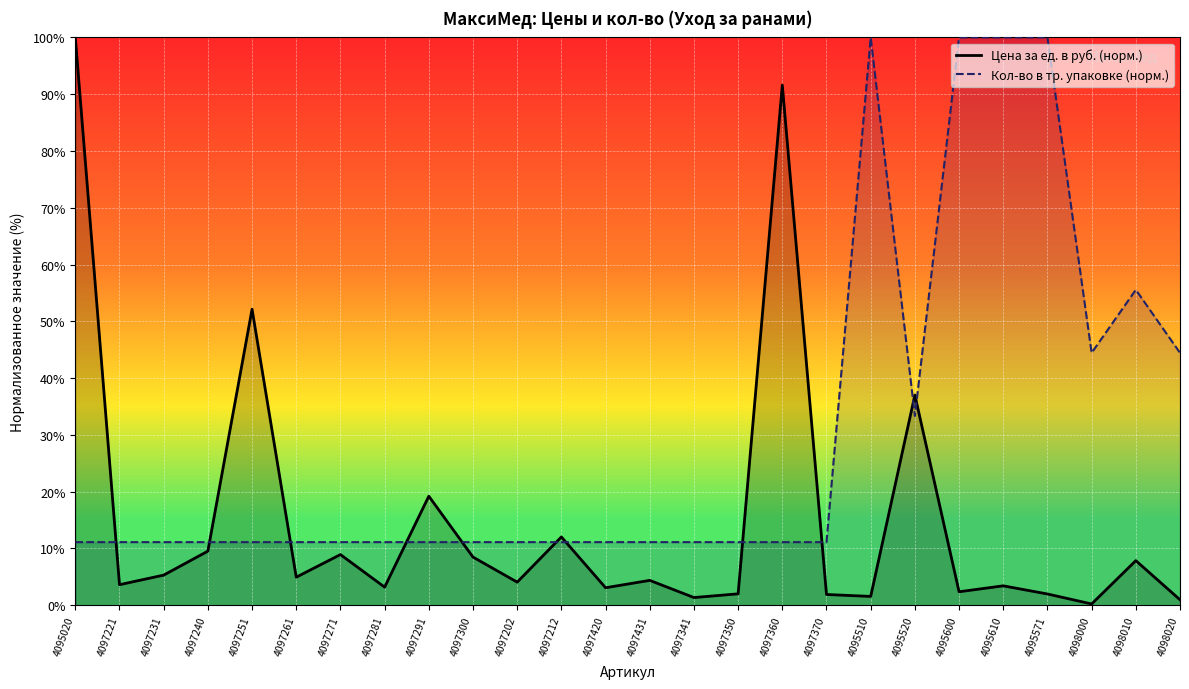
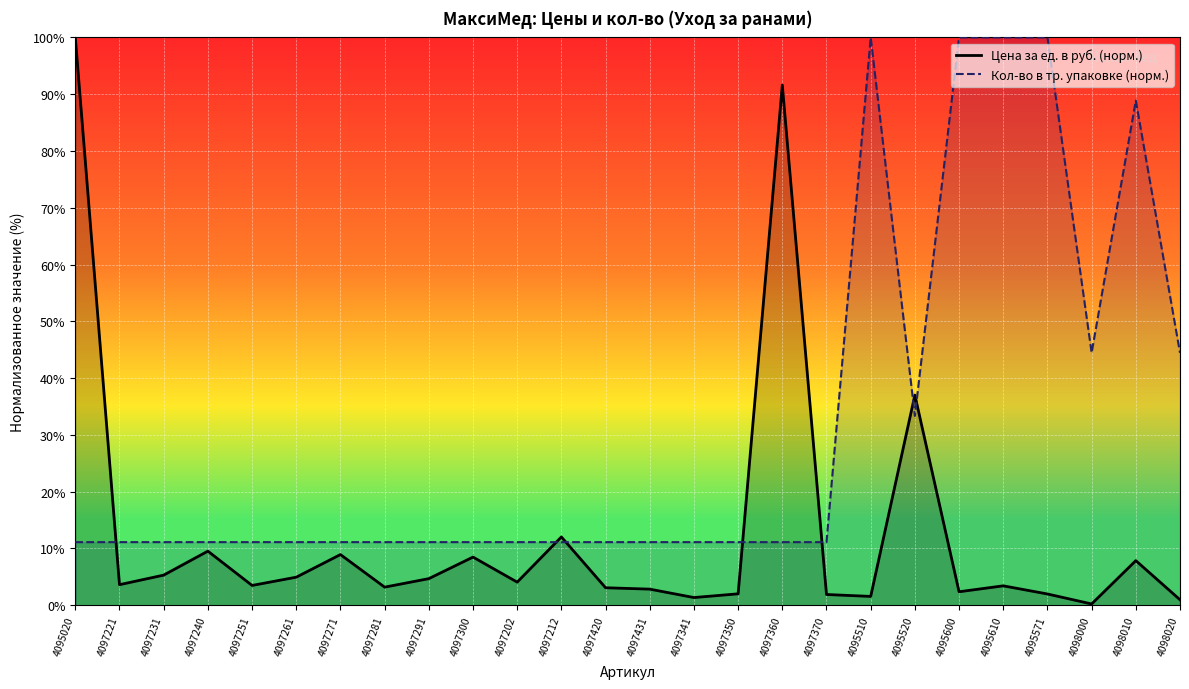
Цена за ед. в руб. (норм.), 4097251: 52% -> 3%
Цена за ед. в руб. (норм.), 4097291: 19% -> 5%
Цена за ед. в руб. (норм.), 4097431: 4% -> 3%
Кол-во в тр. упаковке (норм.), 4098010: 56% -> 89%
